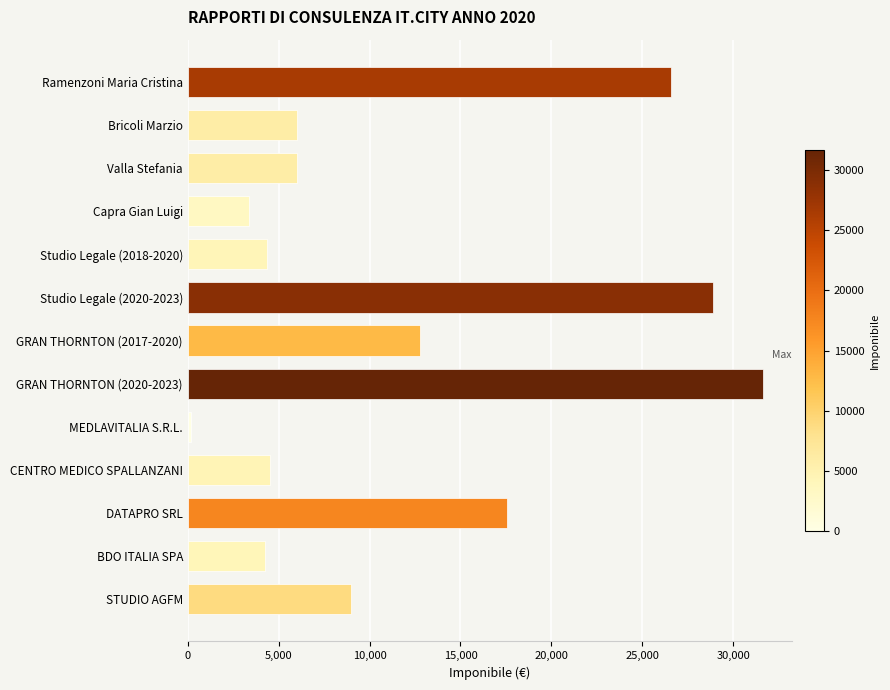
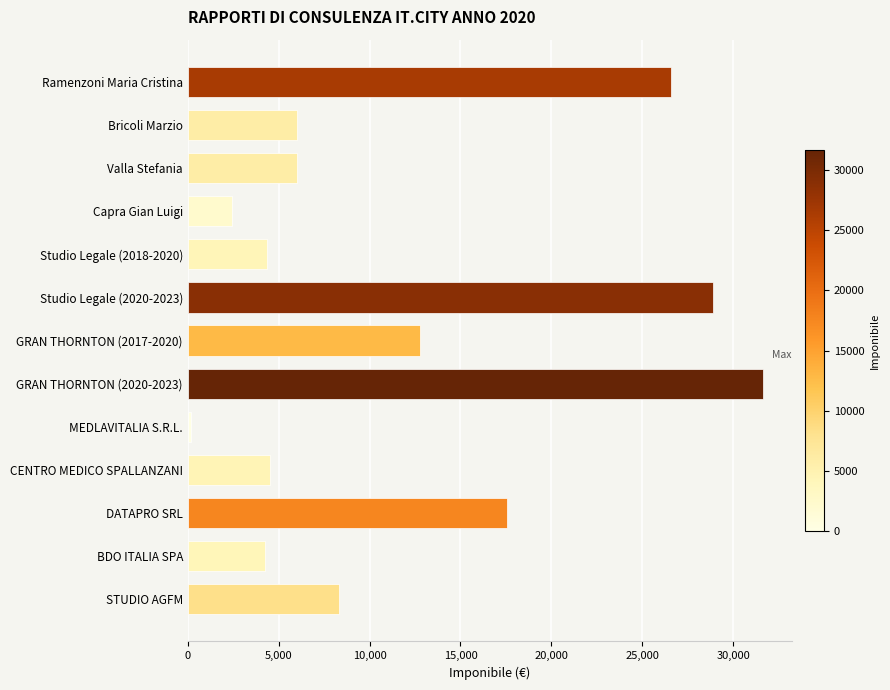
Capra Gian Luigi: 3,400 -> 2,500
STUDIO AGFM: 9,000 -> 8,300
